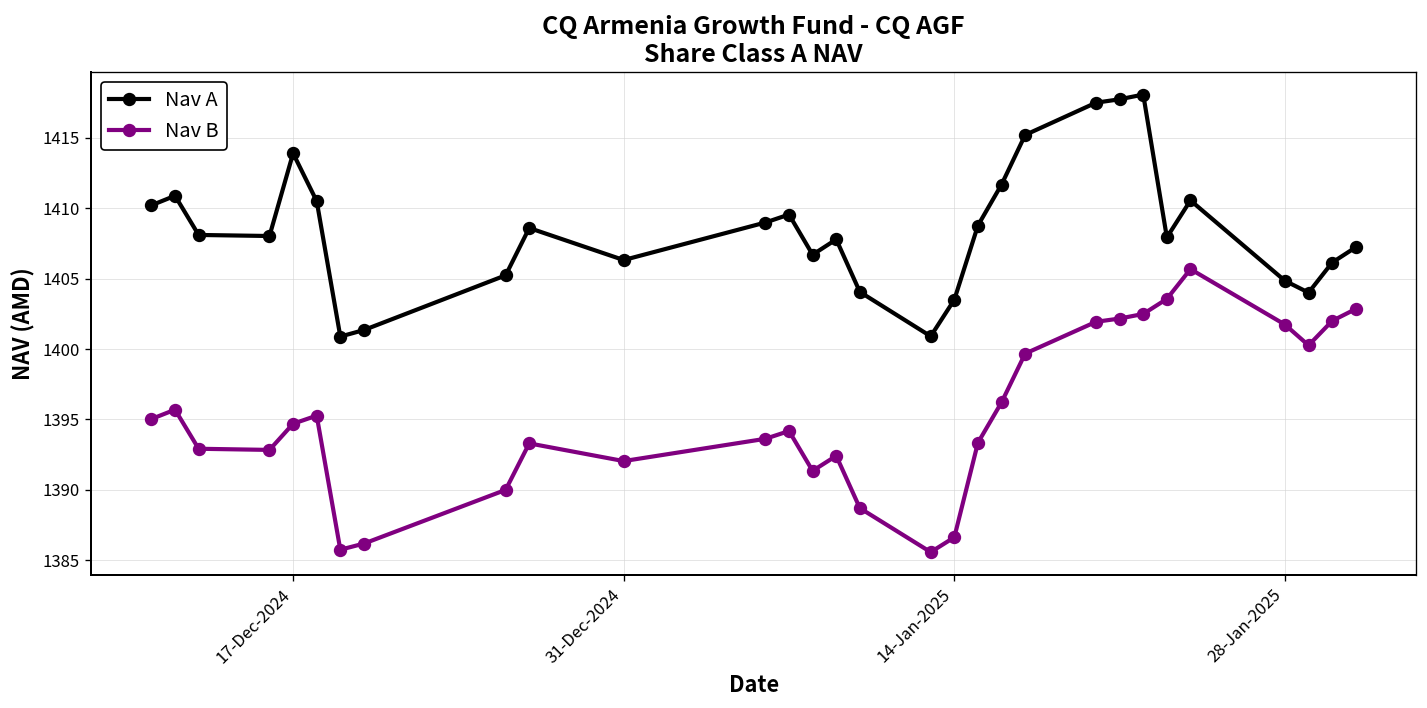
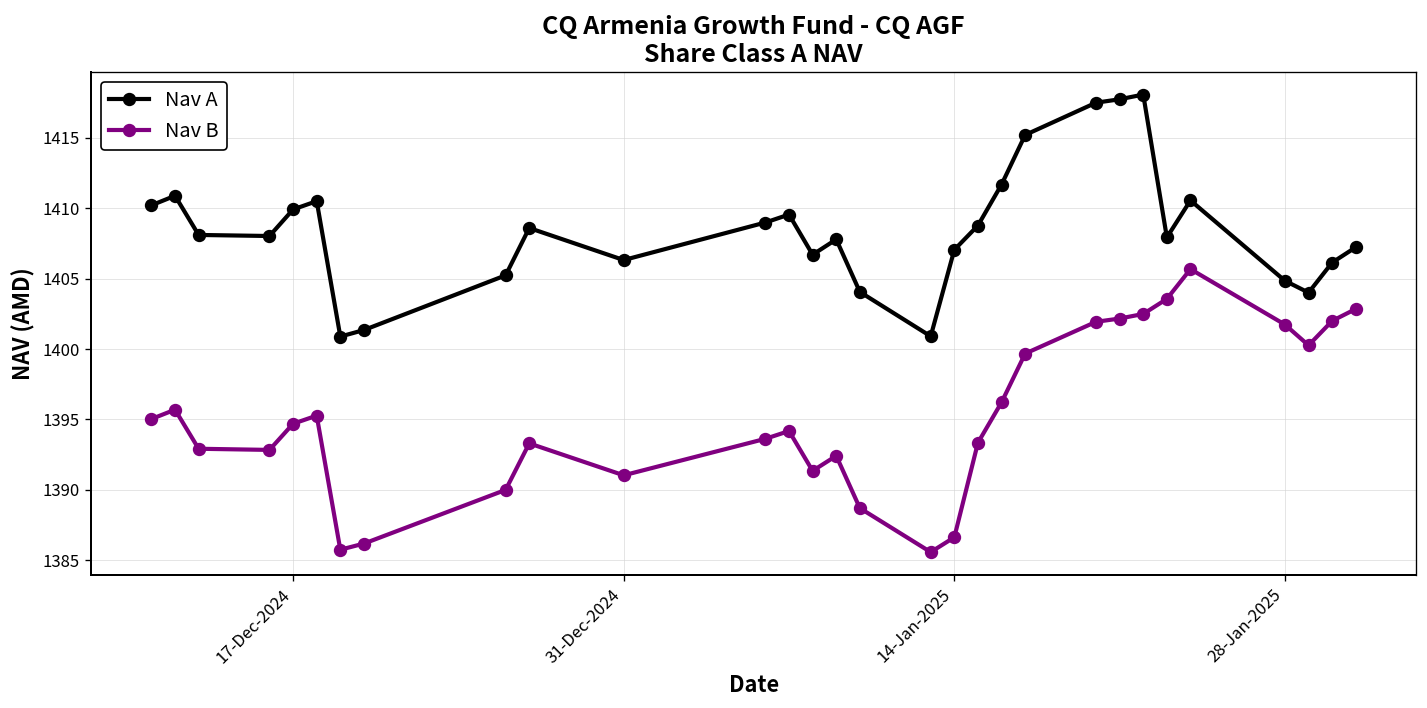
Nav A, 17-Dec-2024: 1413.9 -> 1409.9
Nav B, 31-Dec-2024: 1392.0 -> 1391.0
Nav A, 14-Jan-2025: 1403.5 -> 1407.0
